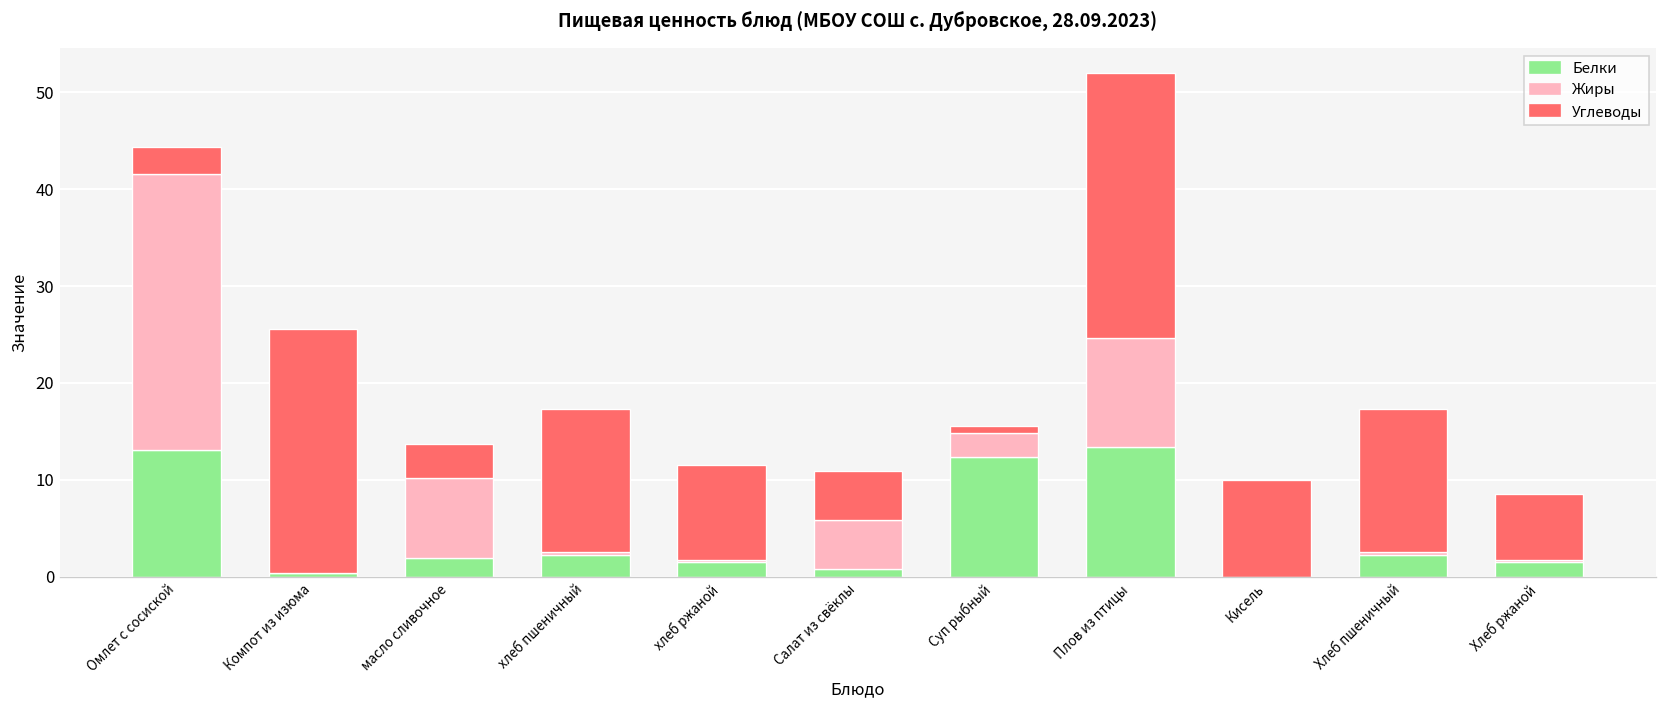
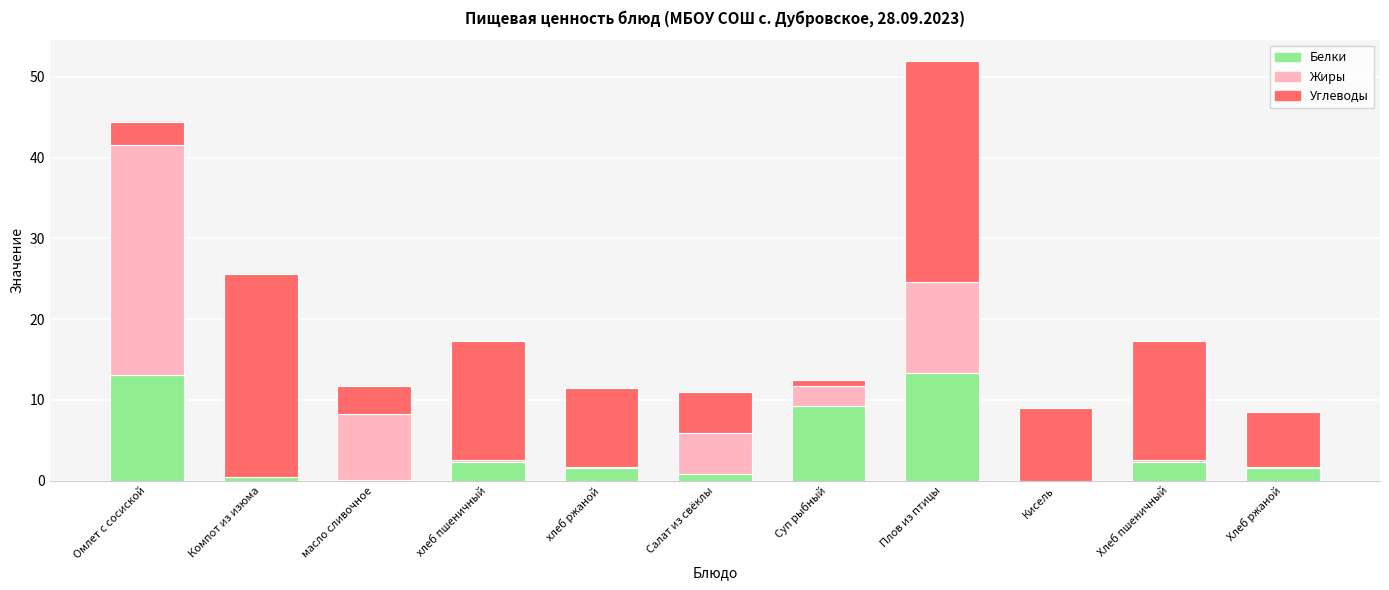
Белки, масло сливочное: 2 -> 0
Белки, Суп рыбный: 12 -> 9
Углеводы, Кисель: 10 -> 9
